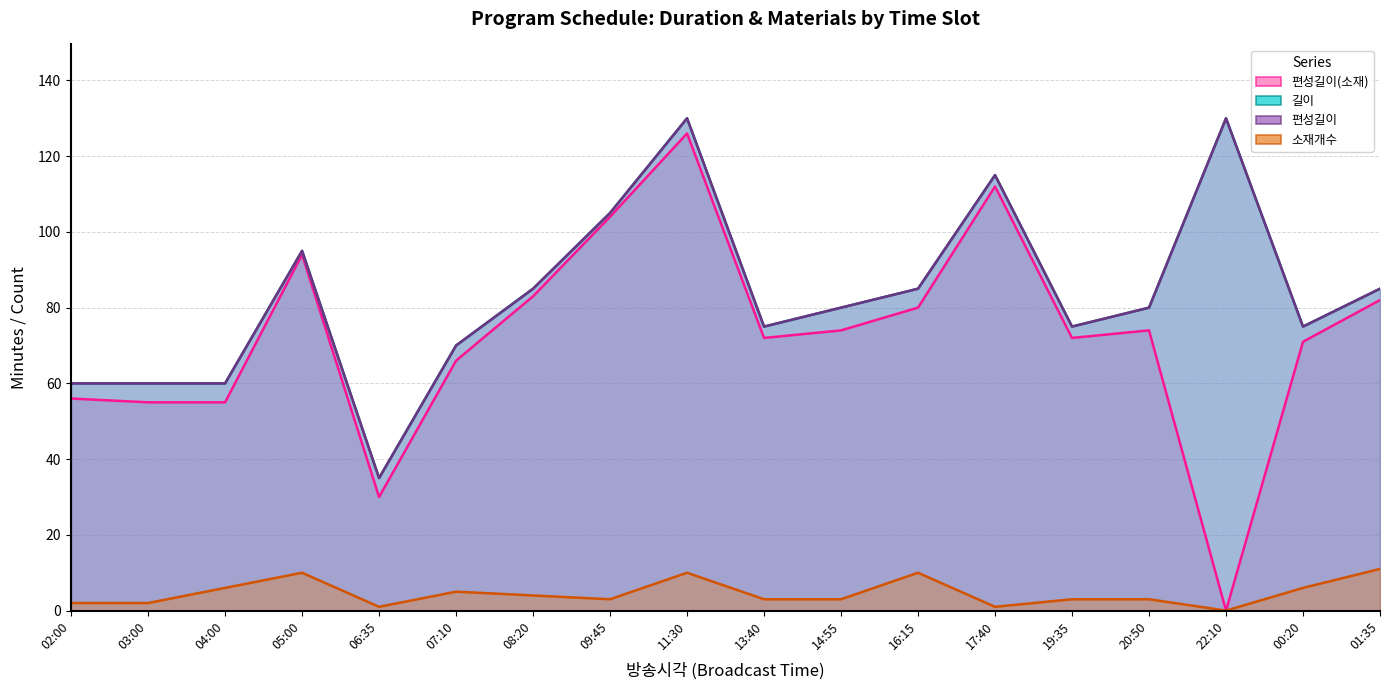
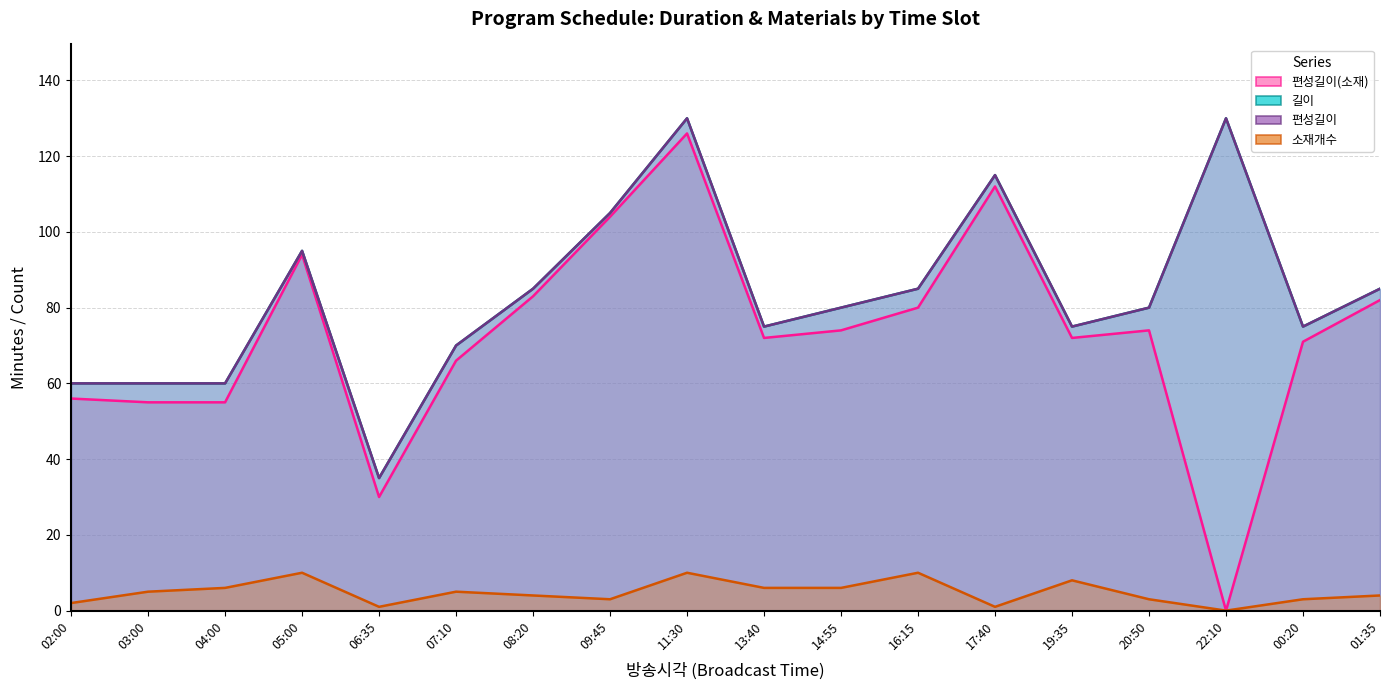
소재개수, 03:00: 2 -> 5
소재개수, 13:40: 3 -> 6
소재개수, 14:55: 3 -> 6
소재개수, 19:35: 3 -> 8
소재개수, 00:20: 6 -> 3
소재개수, 01:35: 11 -> 4
